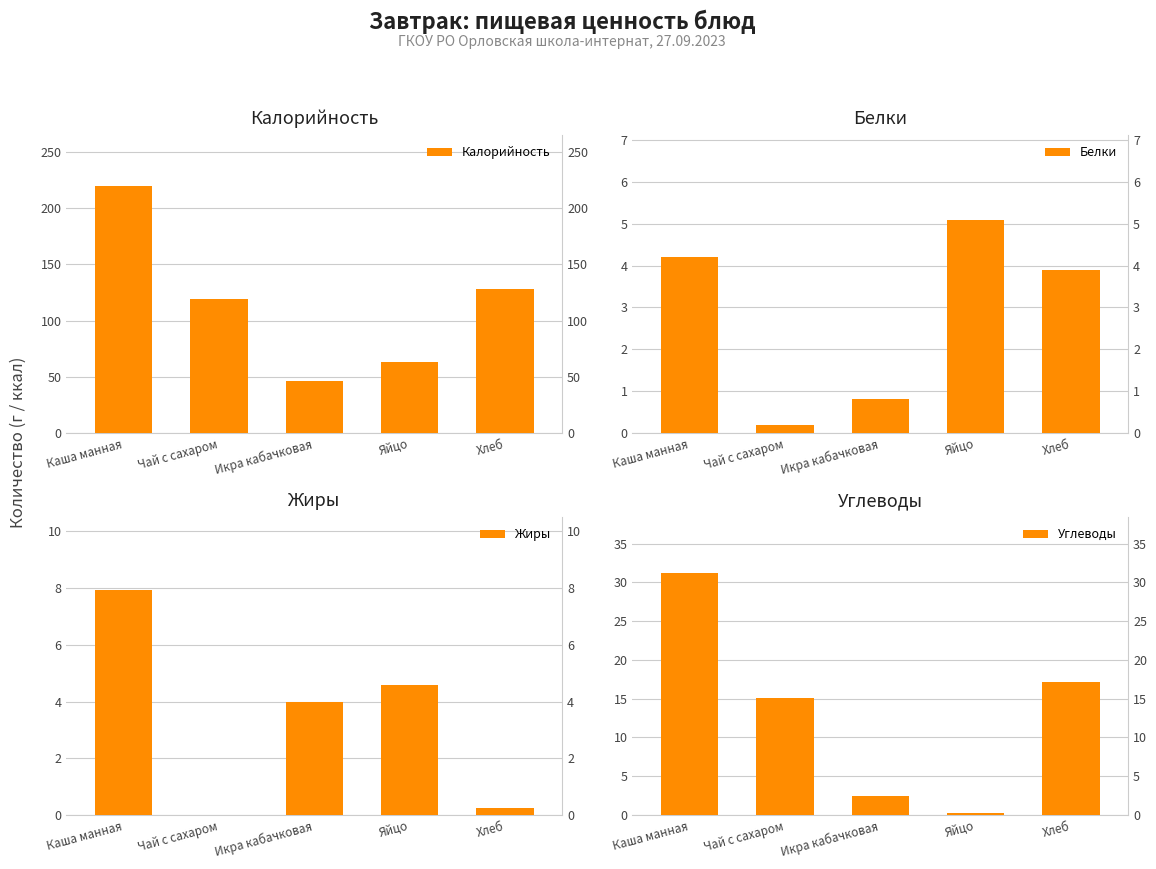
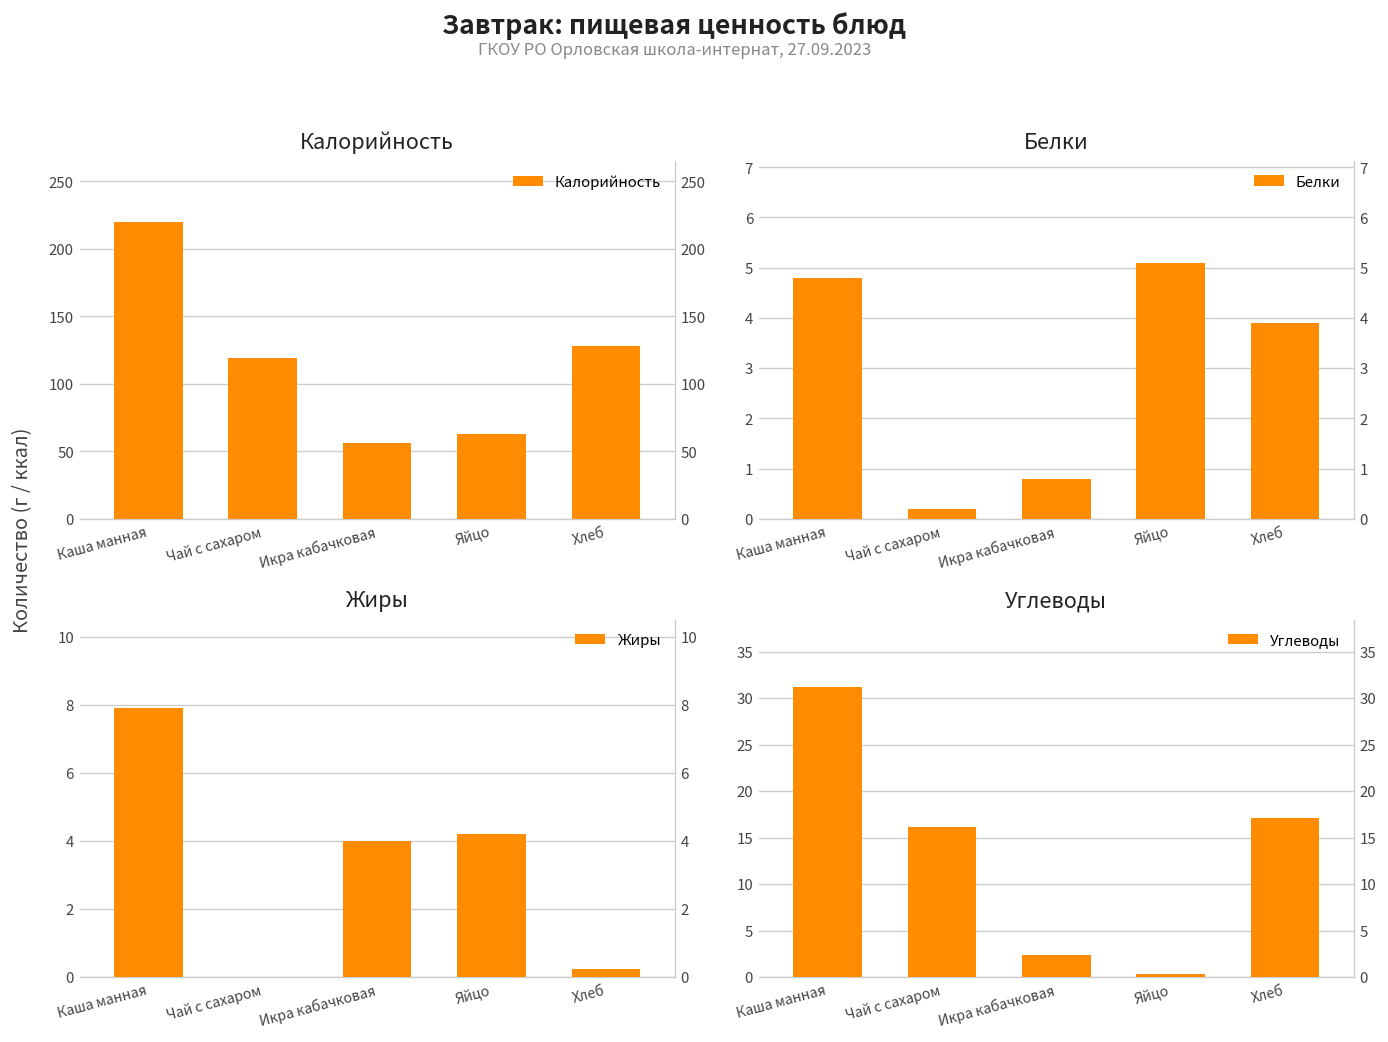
Калорийность, Икра кабачковая: 46 -> 56
Белки, Каша манная: 4.2 -> 4.8
Жиры, Яйцо: 4.6 -> 4.2
Углеводы, Чай с сахаром: 15 -> 16
